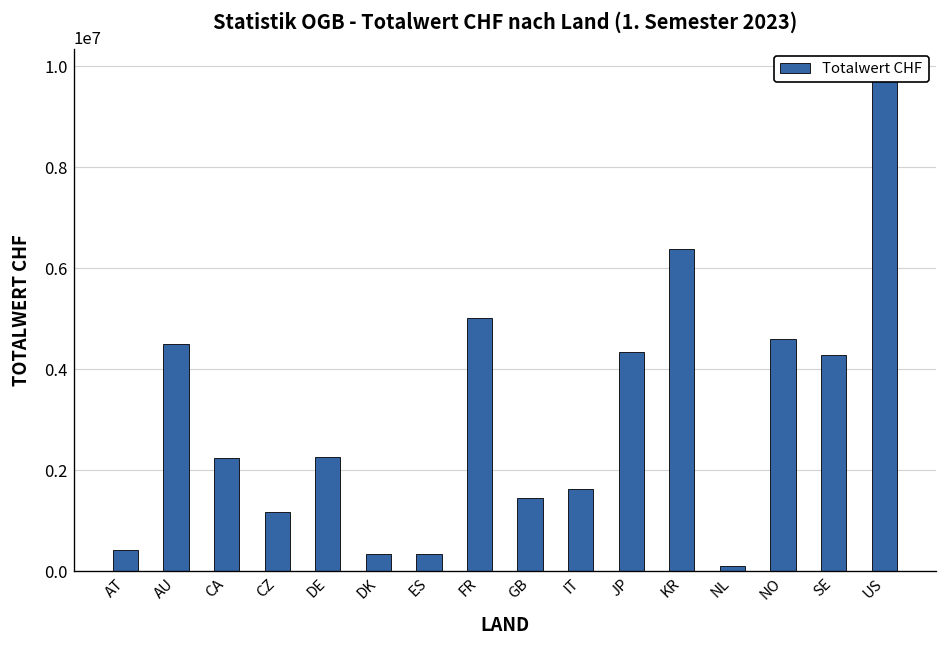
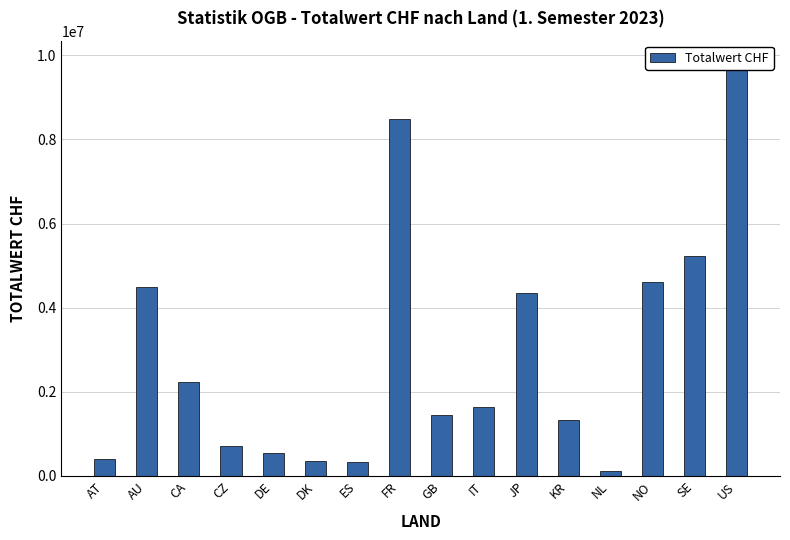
CZ: 1200000 -> 700000
DE: 2300000 -> 500000
FR: 5000000 -> 8500000
KR: 6400000 -> 1300000
SE: 4300000 -> 5200000
